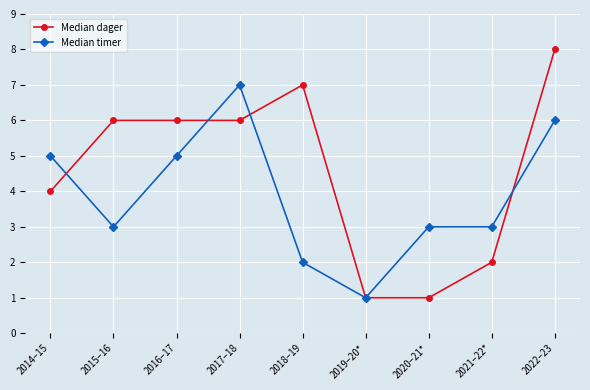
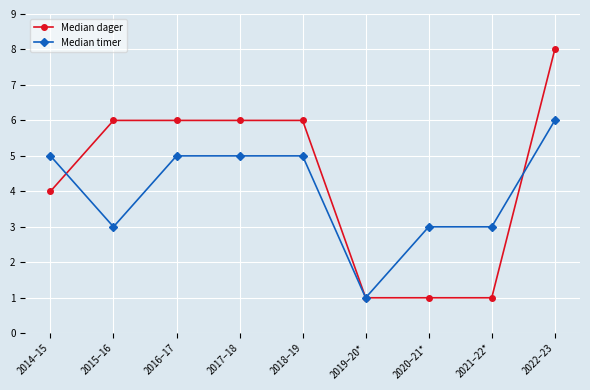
Median timer, 2017–18: 7 -> 5
Median dager, 2018–19: 7 -> 6
Median timer, 2018–19: 2 -> 5
Median dager, 2021–22*: 2 -> 1
